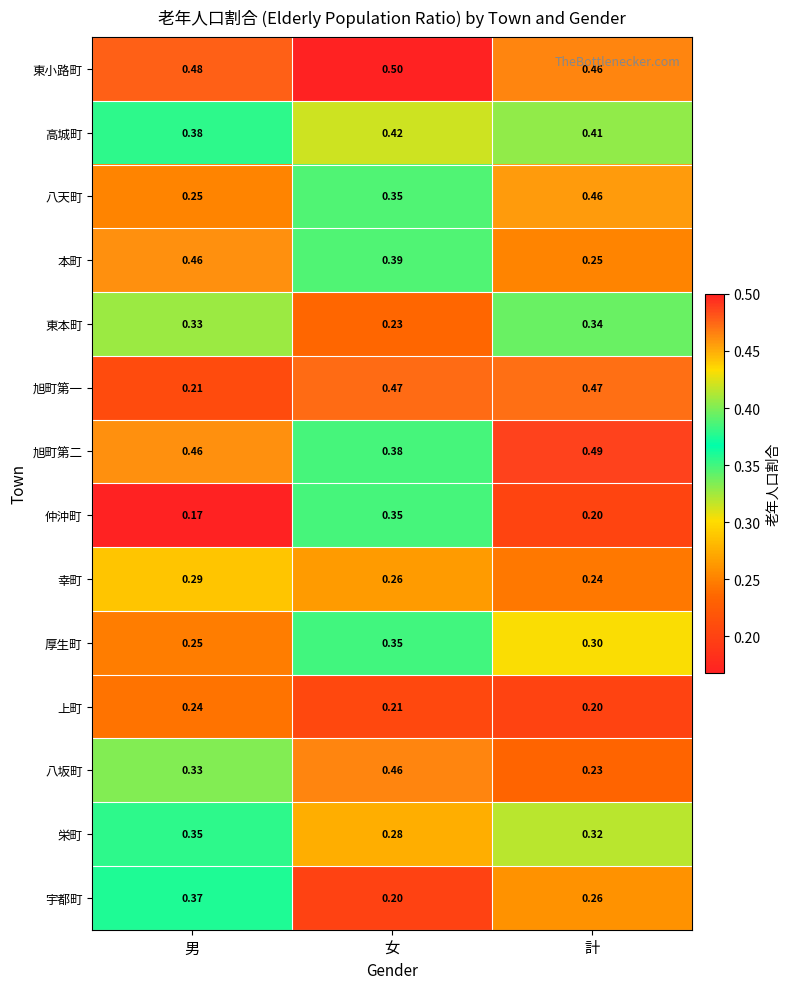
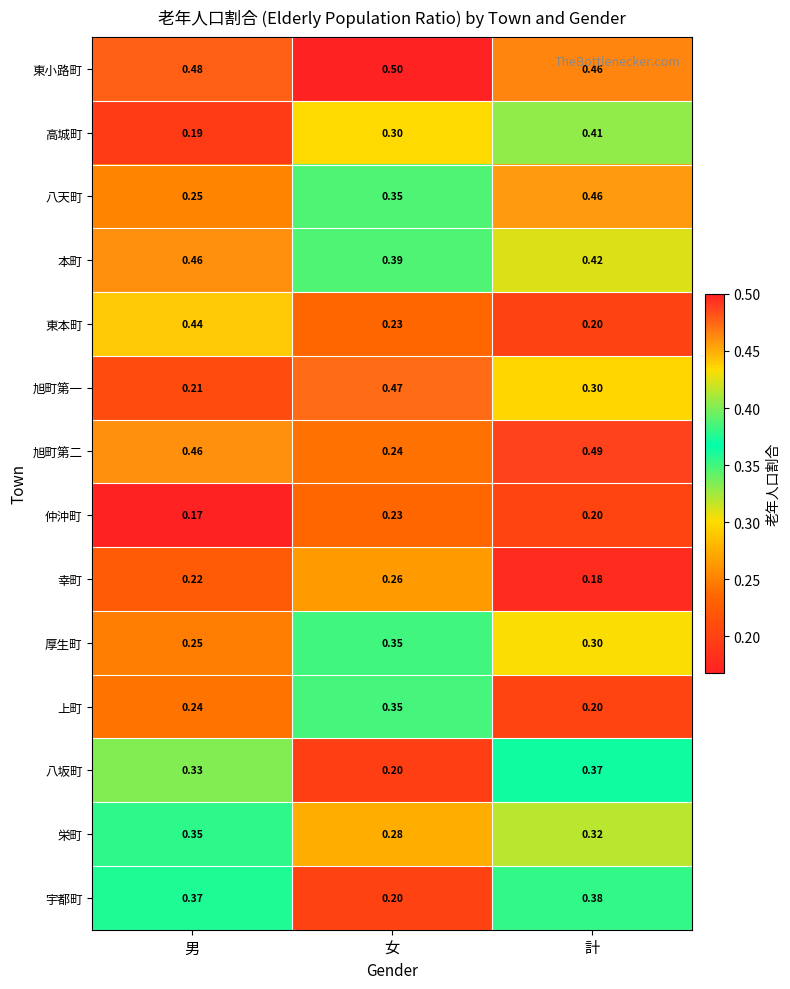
高城町, 男: 0.38 -> 0.19
高城町, 女: 0.42 -> 0.30
本町, 計: 0.25 -> 0.42
東本町, 男: 0.33 -> 0.44
東本町, 計: 0.34 -> 0.20
旭町第一, 計: 0.47 -> 0.30
旭町第二, 女: 0.38 -> 0.24
仲沖町, 女: 0.35 -> 0.23
幸町, 男: 0.29 -> 0.22
幸町, 計: 0.24 -> 0.18
上町, 女: 0.21 -> 0.35
八坂町, 女: 0.46 -> 0.20
八坂町, 計: 0.23 -> 0.37
宇都町, 計: 0.26 -> 0.38
